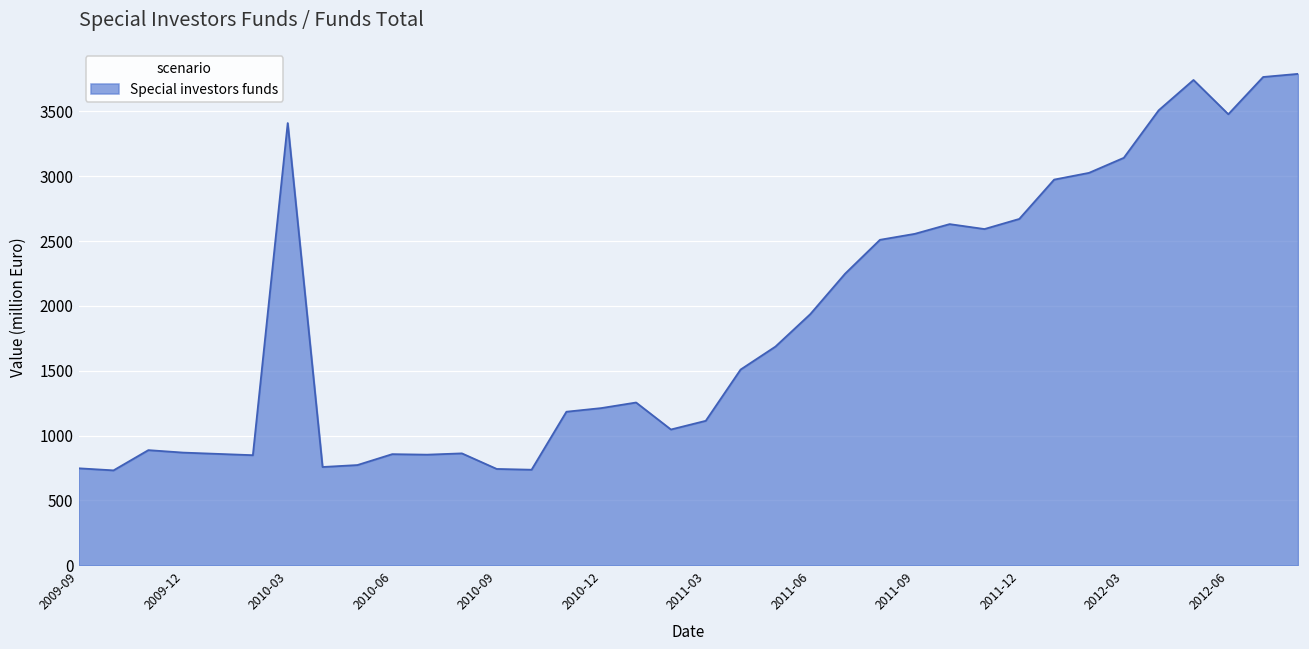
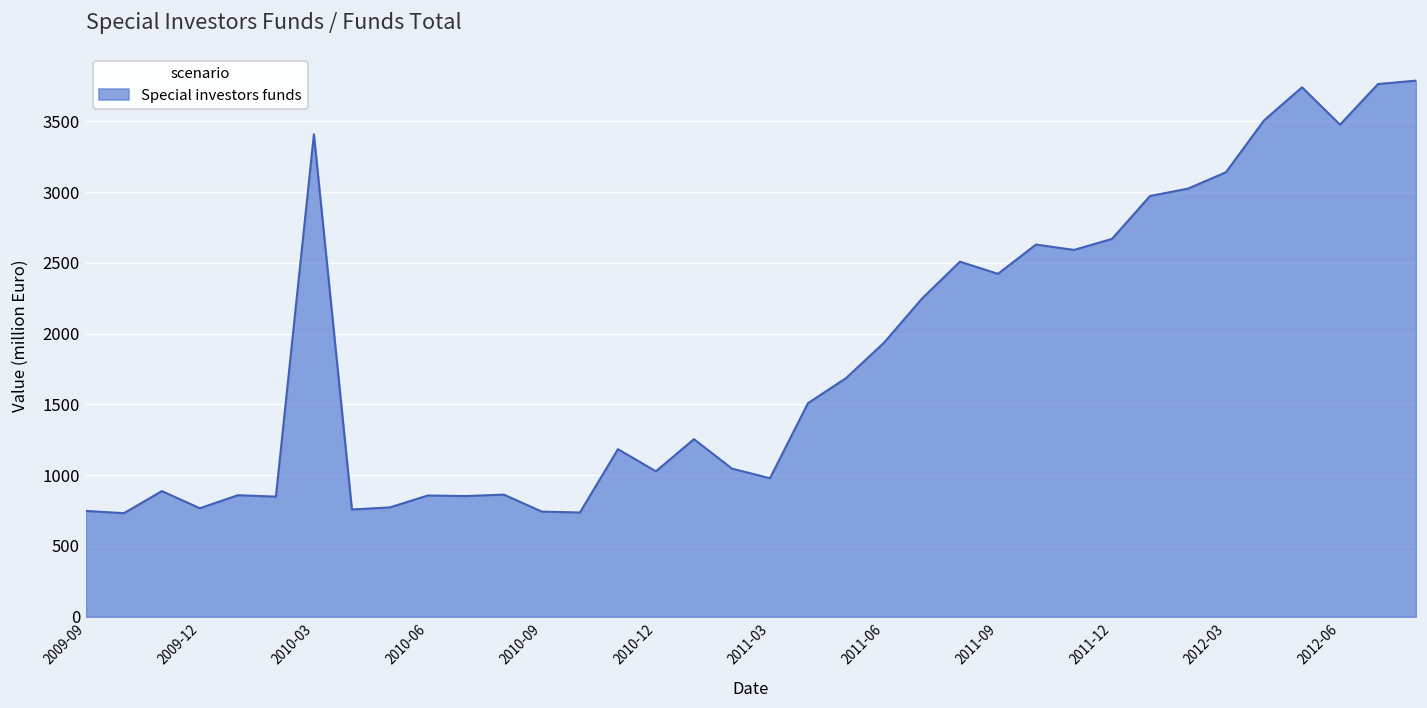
2009-12: 870 -> 770
2010-12: 1210 -> 1030
2011-03: 1110 -> 980
2011-09: 2560 -> 2420
